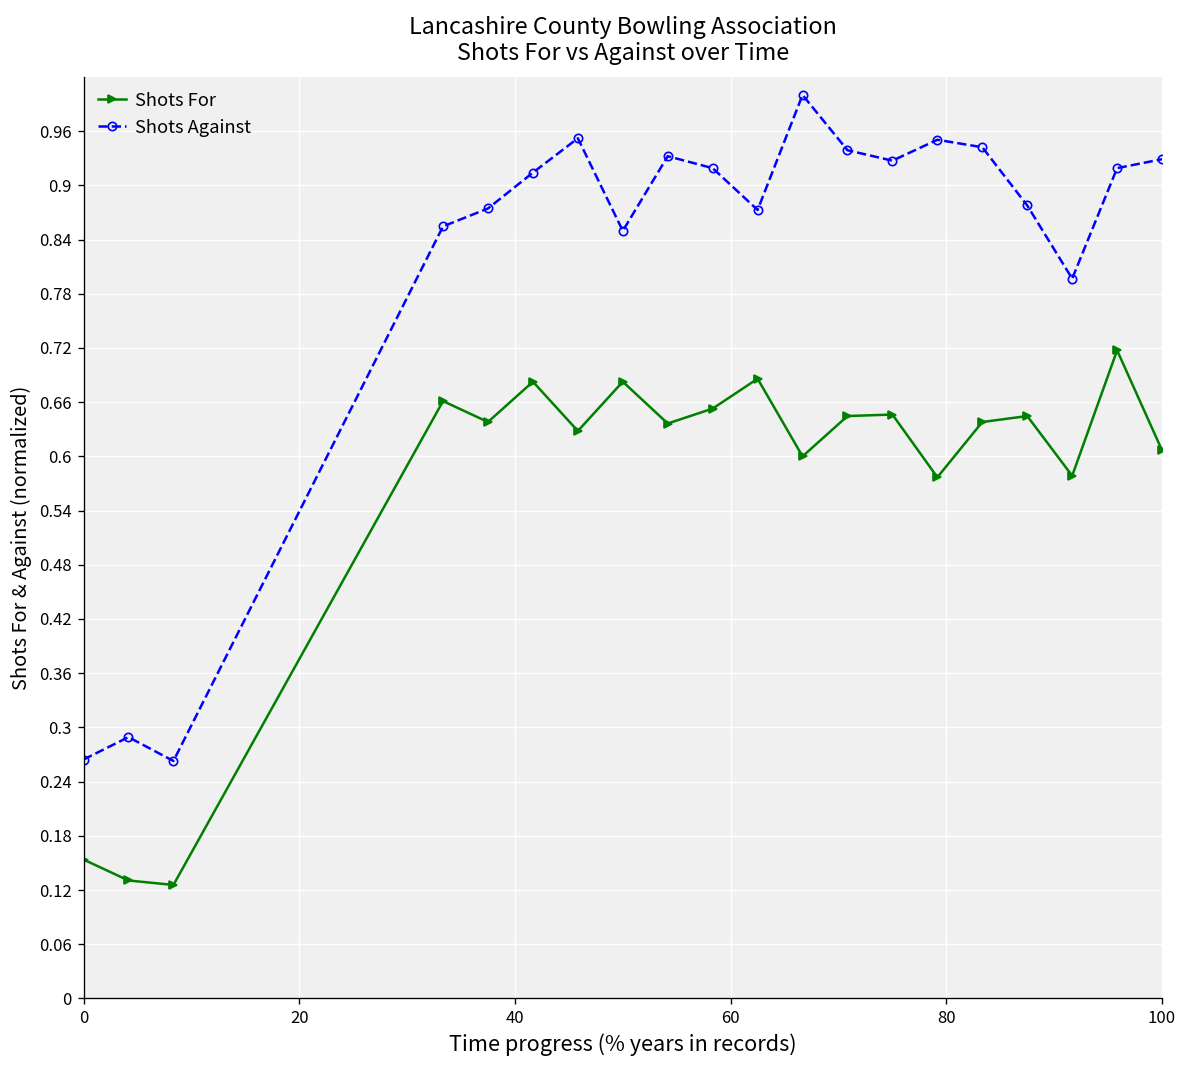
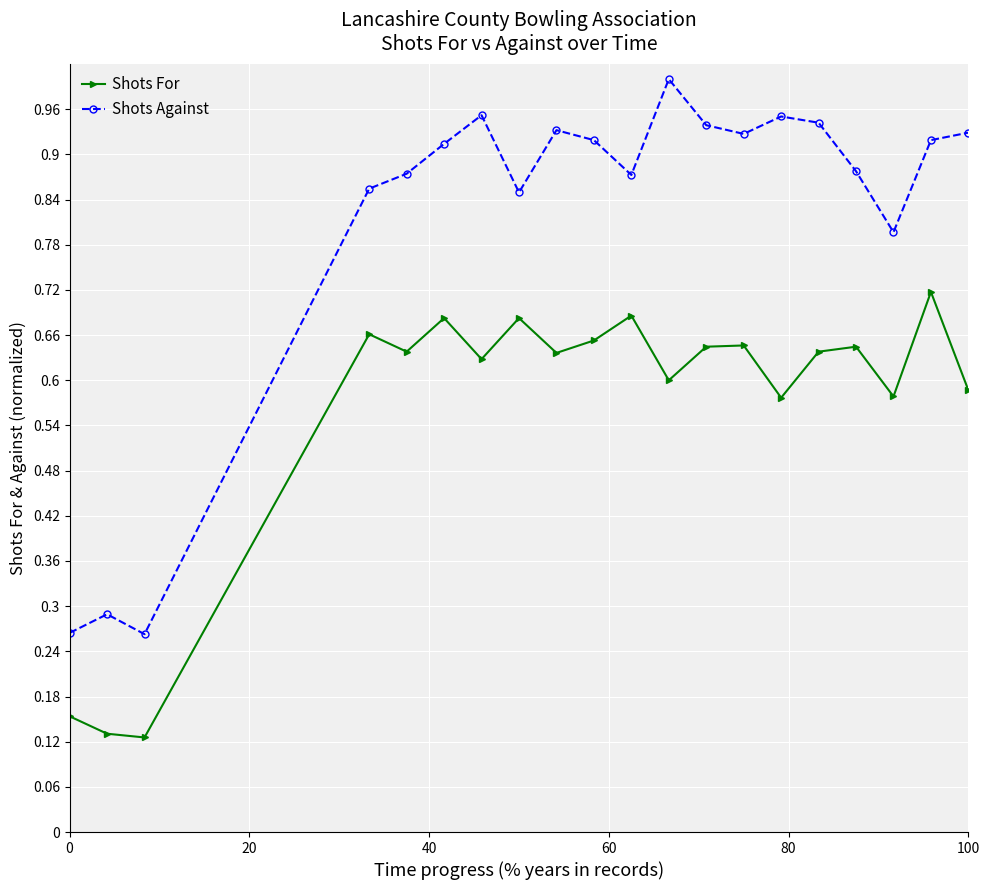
Shots For, 100: 0.61 -> 0.59
